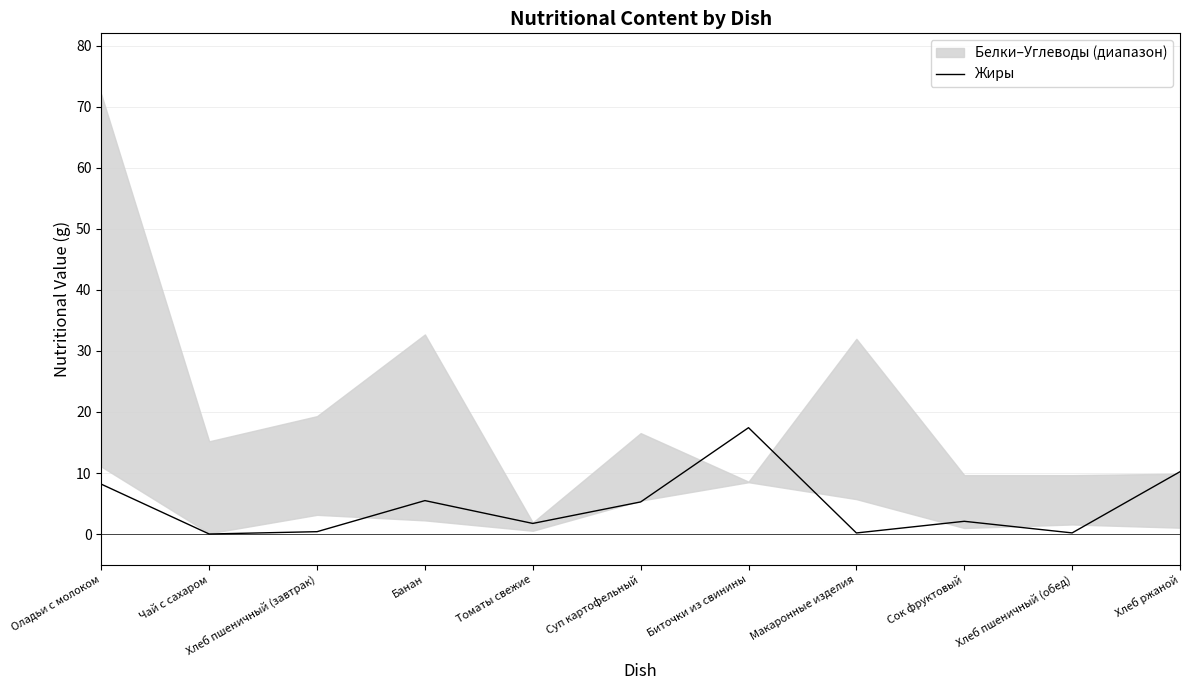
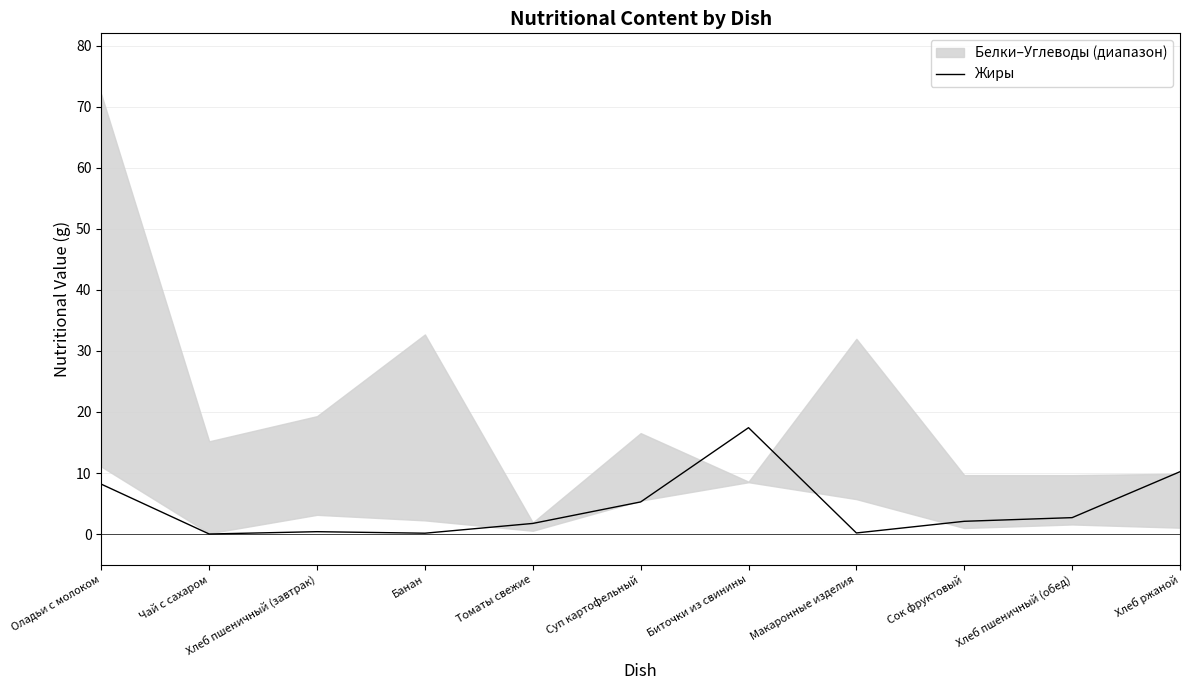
Жиры, Банан: 5 -> 0
Жиры, Хлеб пшеничный (обед): 0 -> 3
